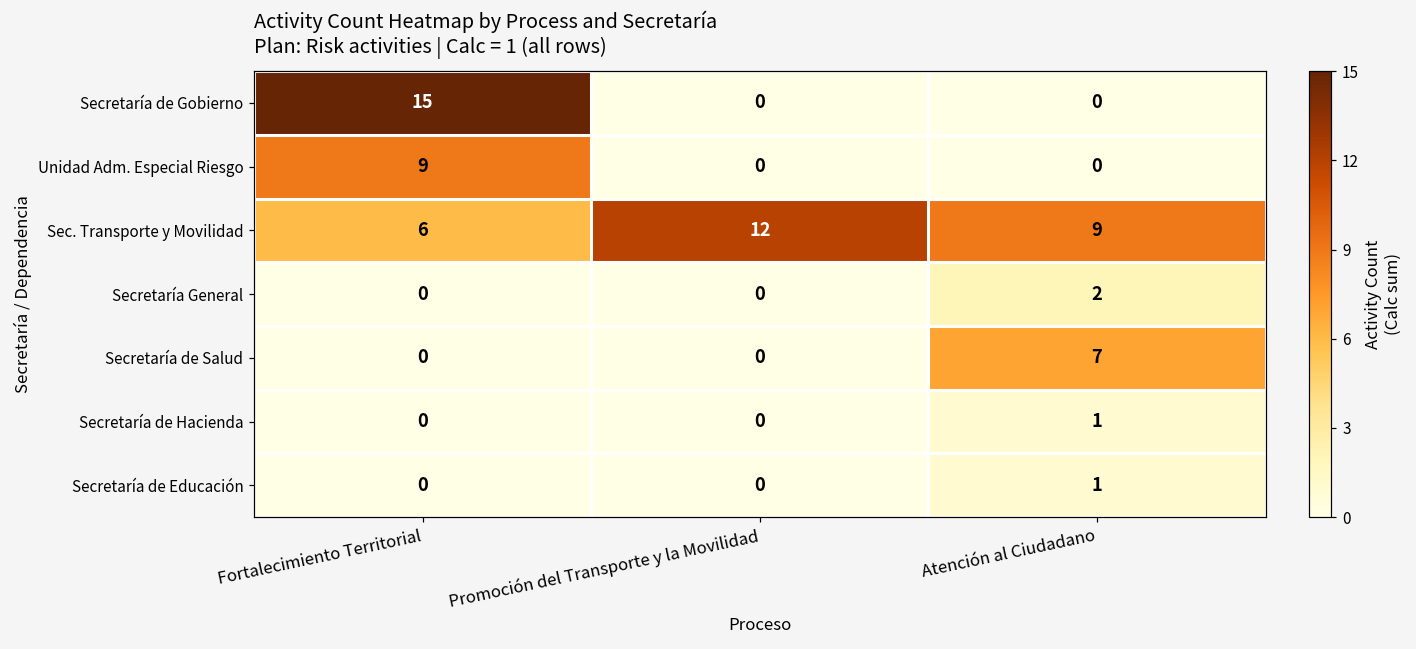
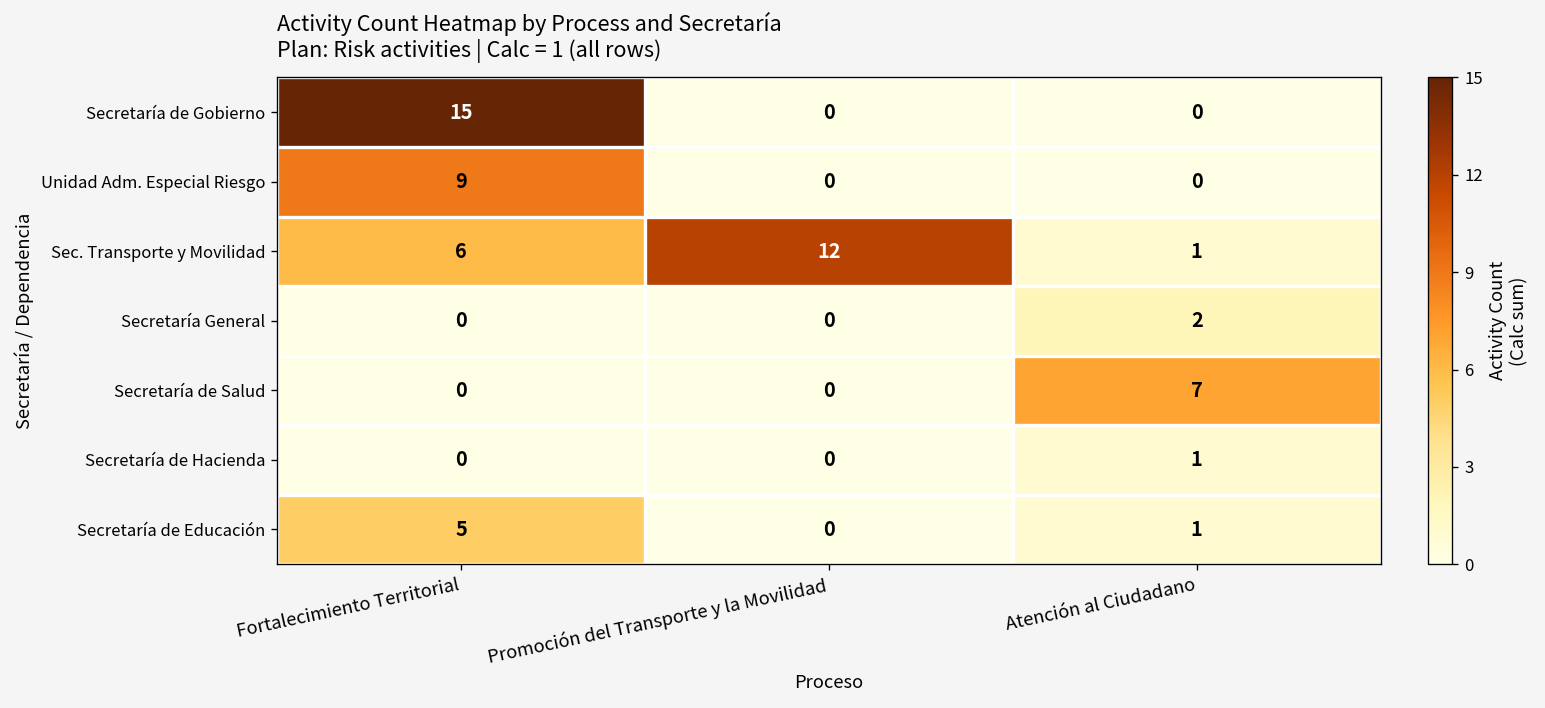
Sec. Transporte y Movilidad, Atención al Ciudadano: 9 -> 1
Secretaría de Educación, Fortalecimiento Territorial: 0 -> 5
